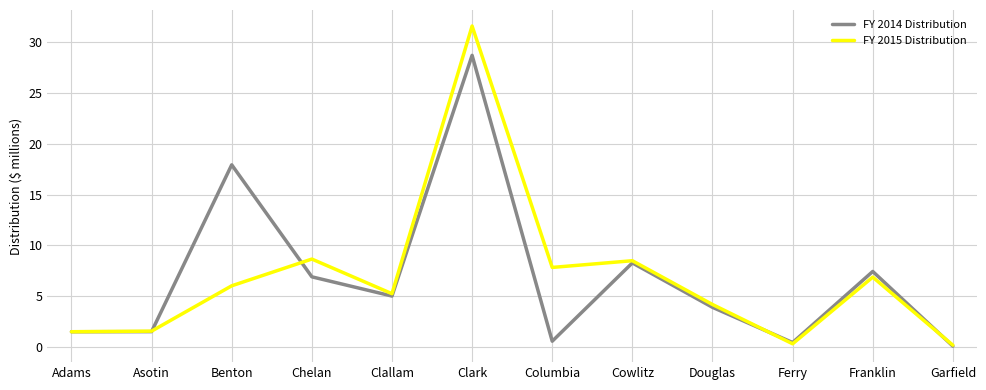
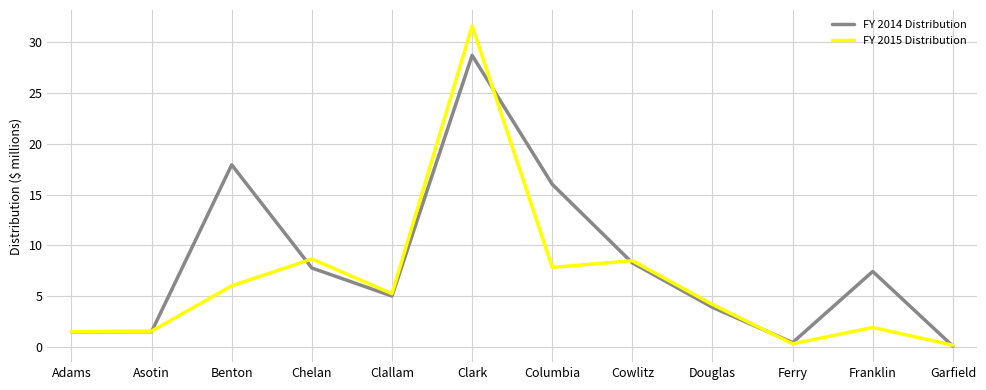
FY 2014 Distribution, Chelan: 6.9 -> 7.8
FY 2014 Distribution, Columbia: 0.6 -> 16.0
FY 2015 Distribution, Franklin: 6.9 -> 1.9
